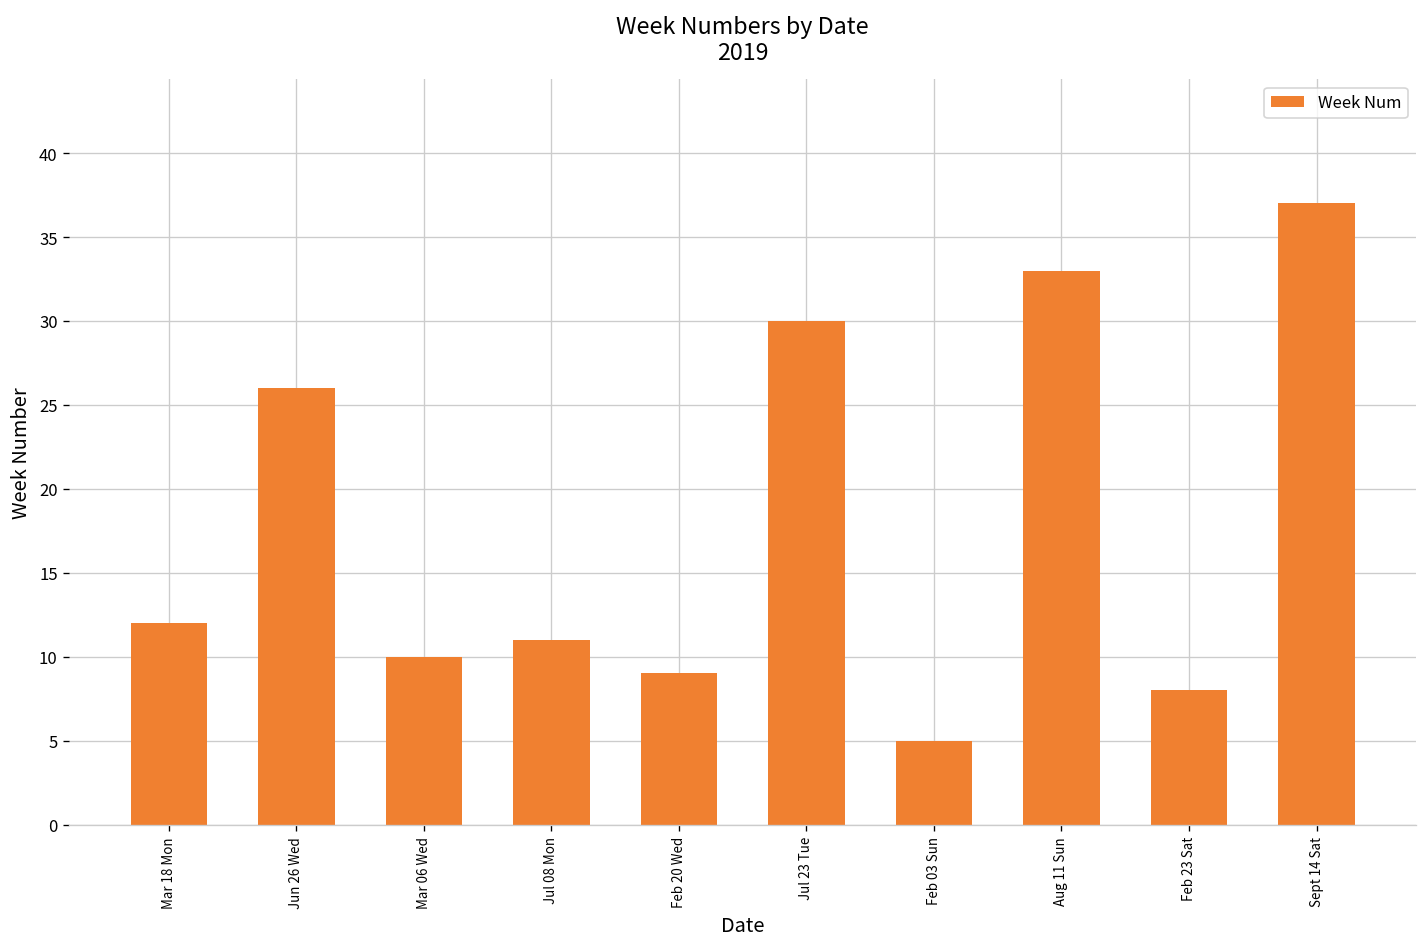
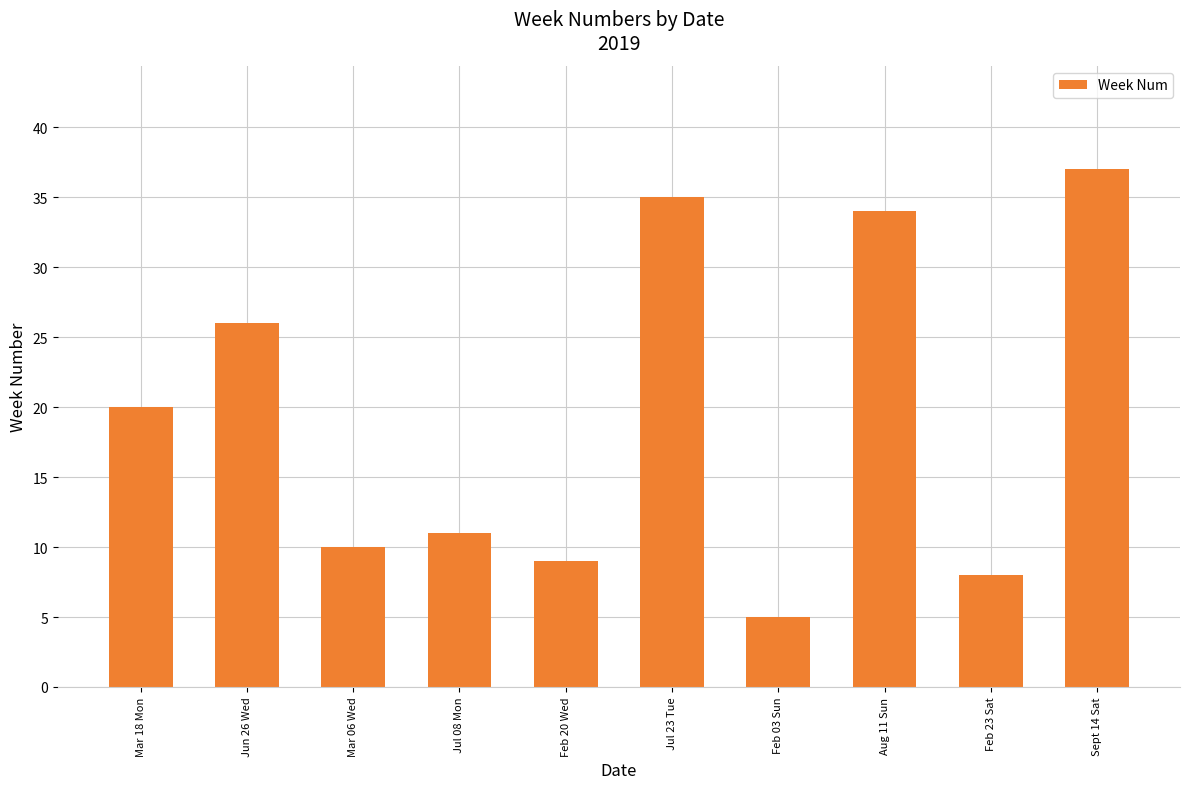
Mar 18 Mon: 12 -> 20
Jul 23 Tue: 30 -> 35
Aug 11 Sun: 33 -> 34
